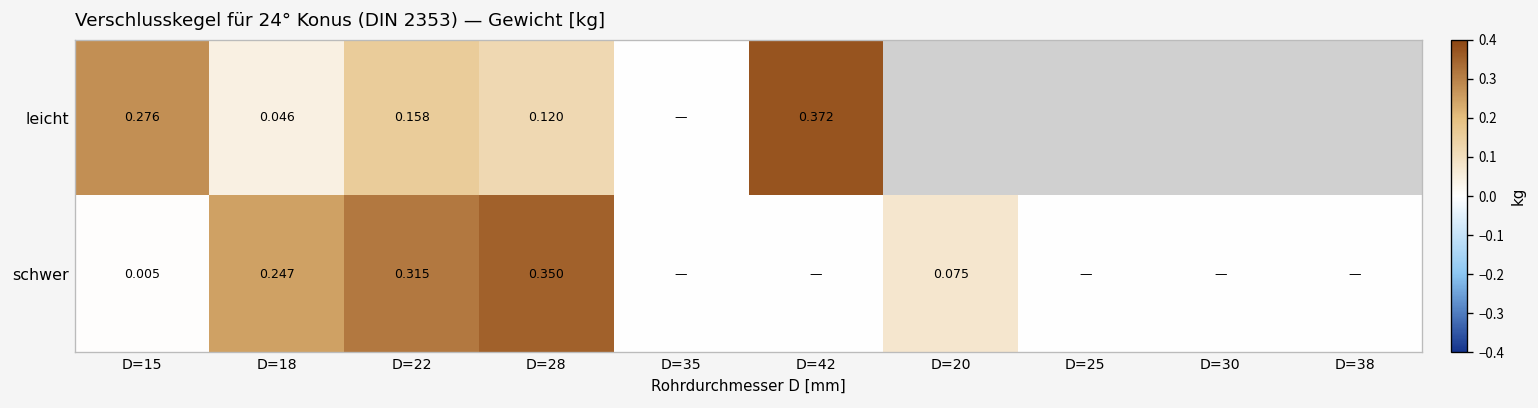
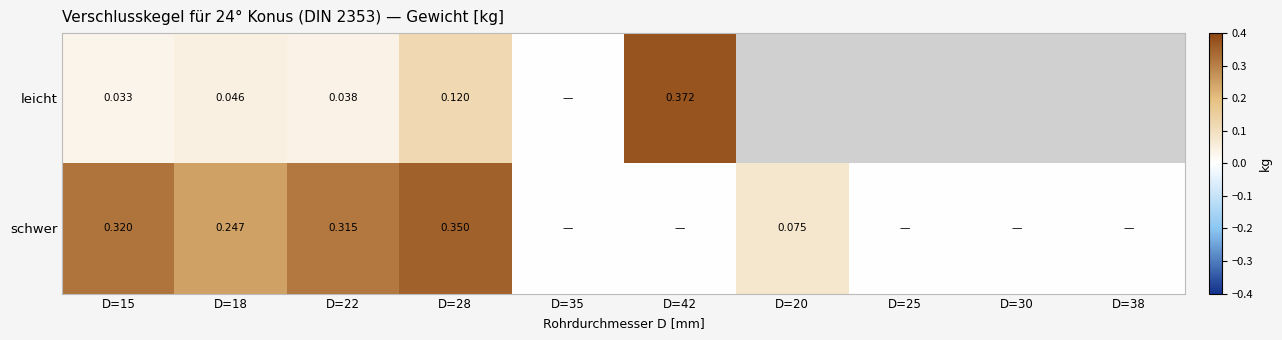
leicht, D=15: 0.276 -> 0.033
leicht, D=22: 0.158 -> 0.038
schwer, D=15: 0.005 -> 0.320
